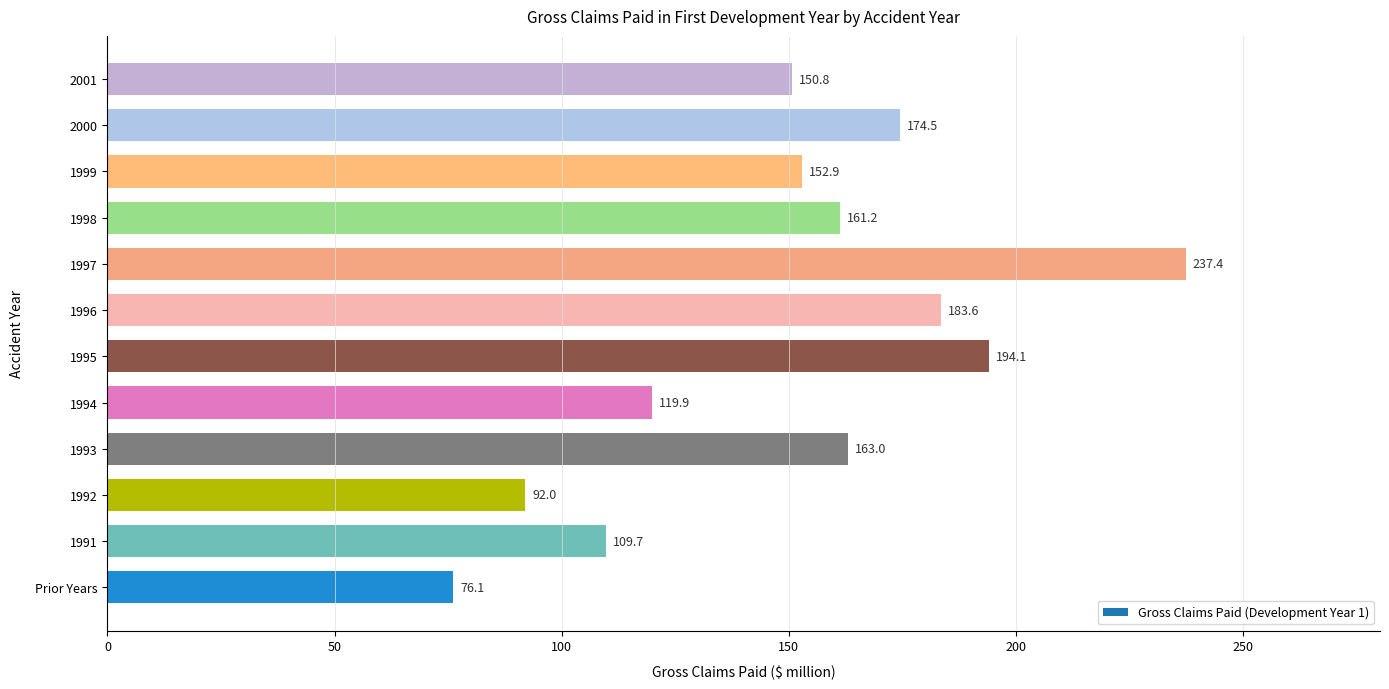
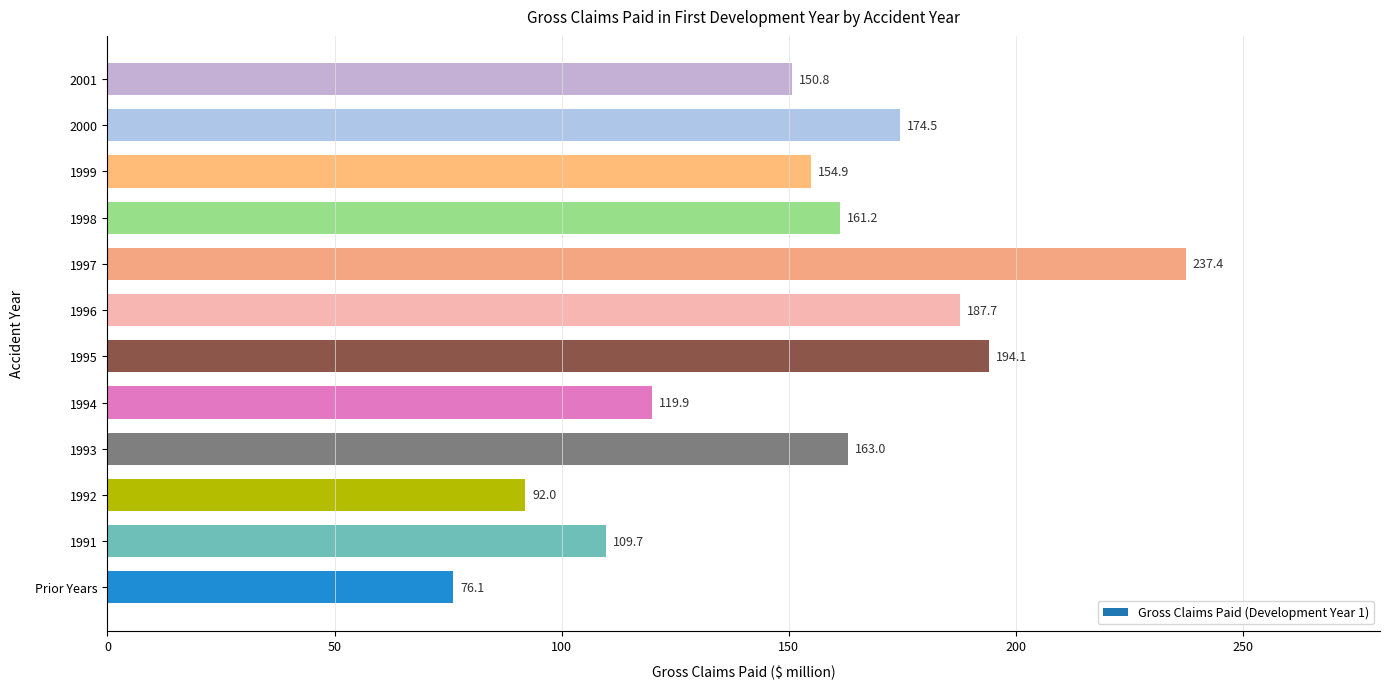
1999: 152.9 -> 154.9
1996: 183.6 -> 187.7
